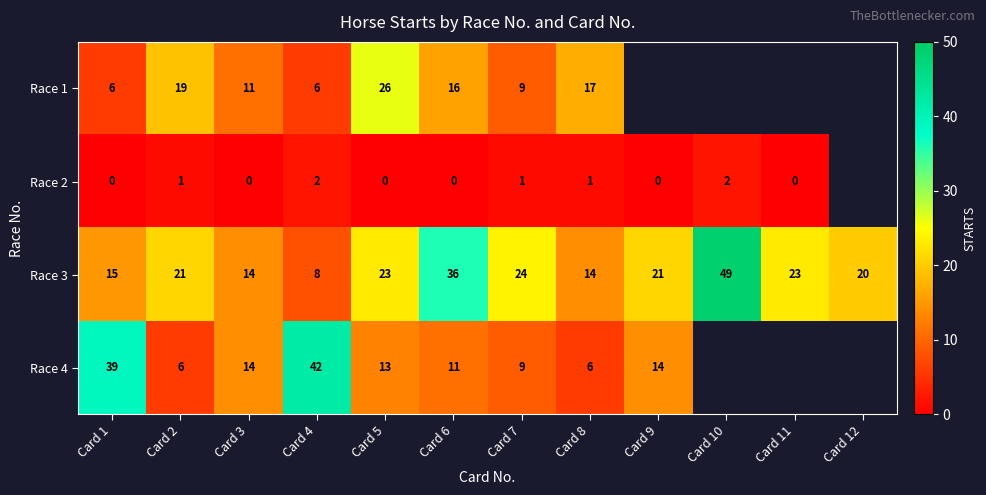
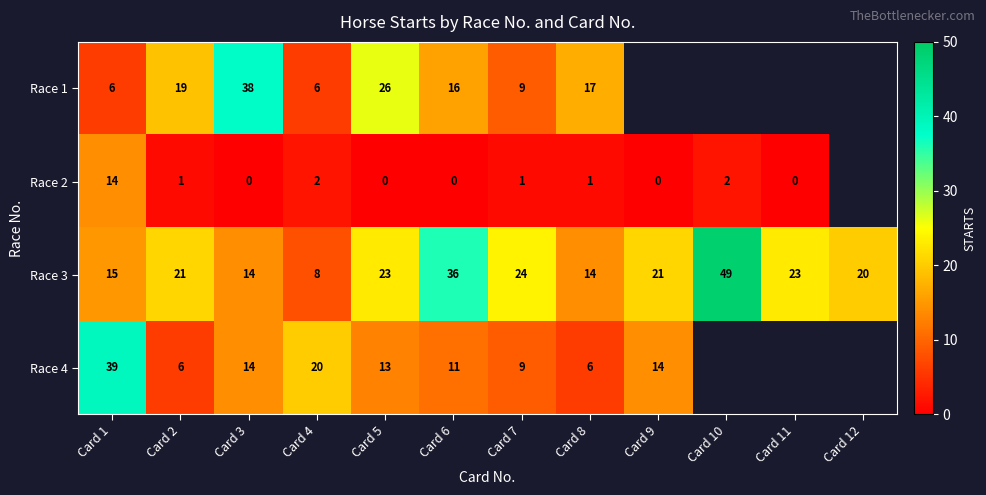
Race 1, Card 3: 11 -> 38
Race 2, Card 1: 0 -> 14
Race 4, Card 4: 42 -> 20
